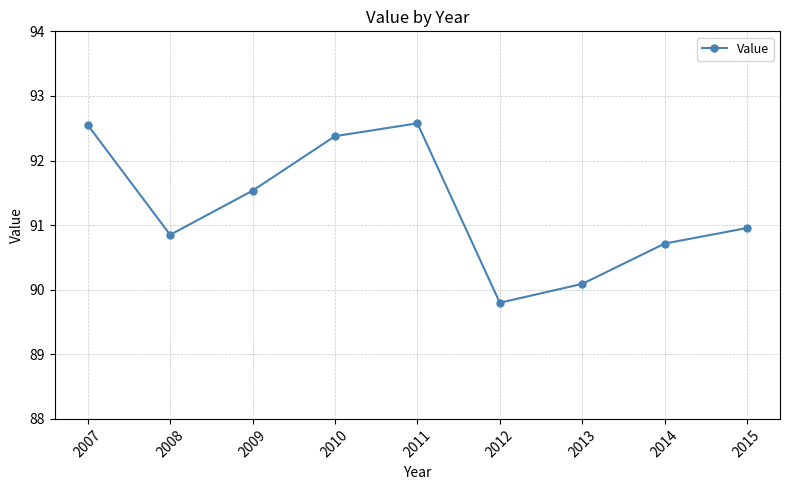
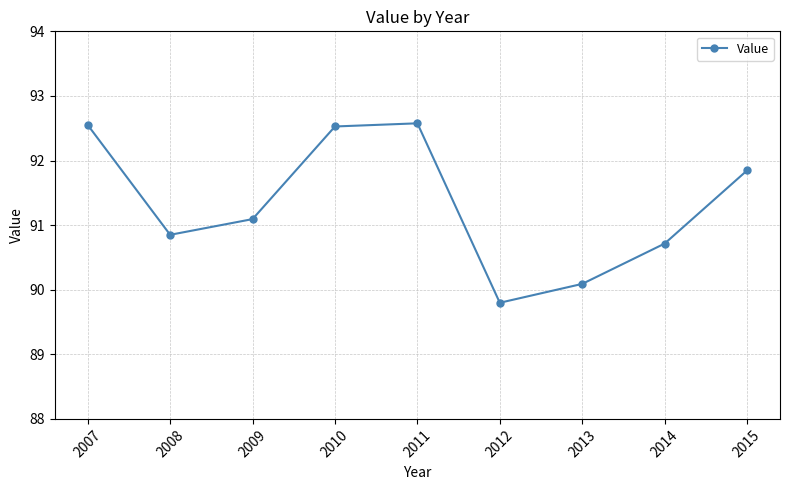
2009: 91.5 -> 91.1
2010: 92.4 -> 92.5
2015: 91.0 -> 91.8
